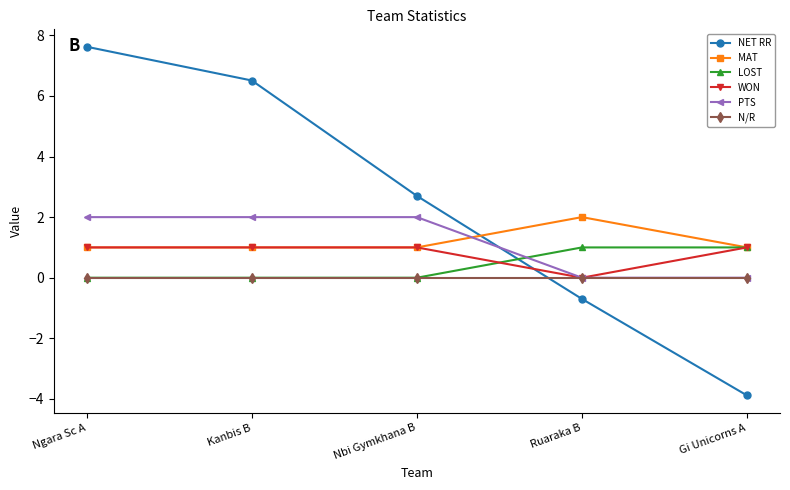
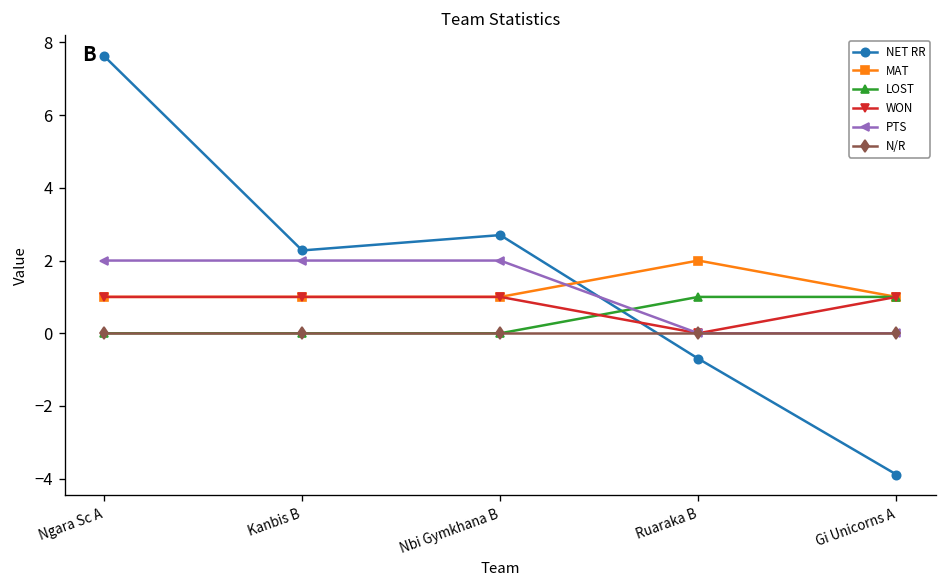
NET RR, Kanbis B: 6.5 -> 2.3
